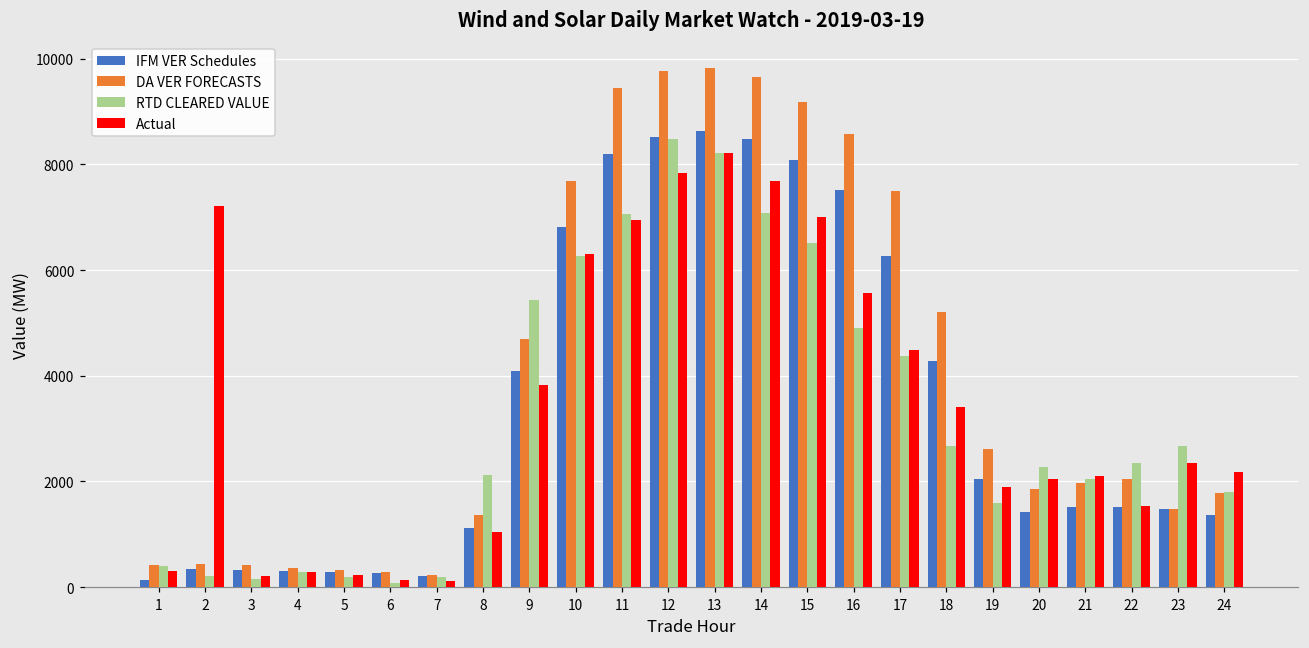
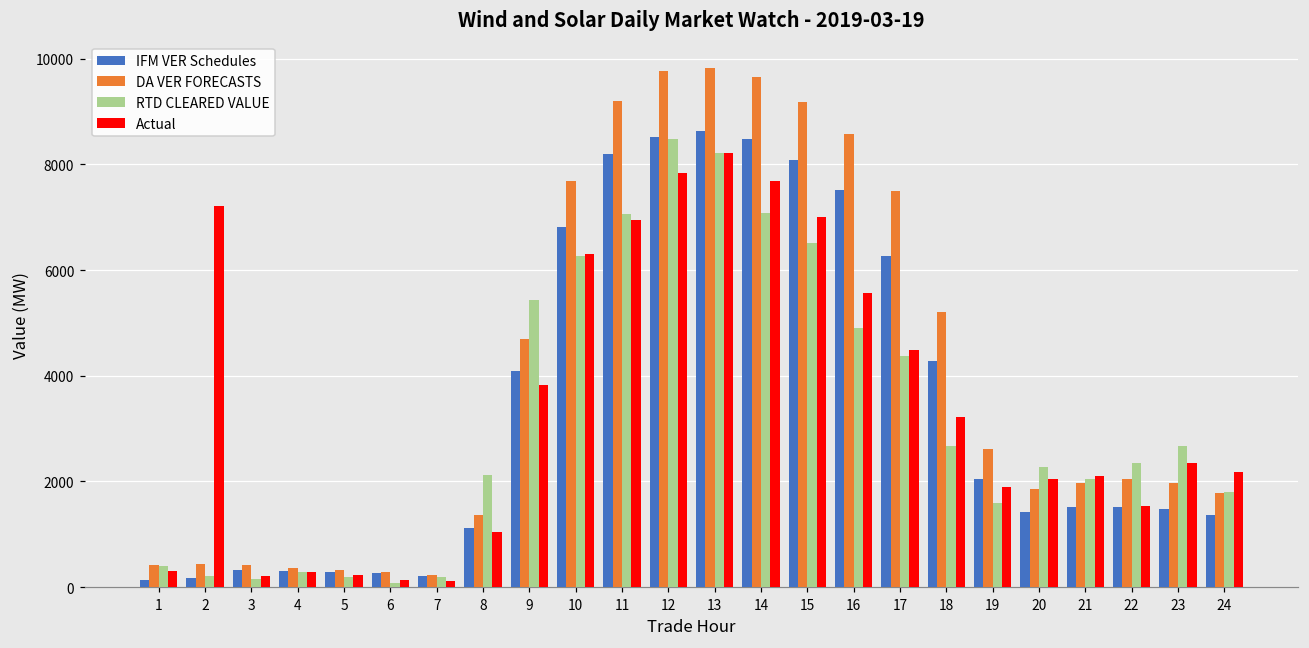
IFM VER Schedules, 2: 300 -> 200
DA VER FORECASTS, 11: 9400 -> 9200
Actual, 18: 3400 -> 3200
DA VER FORECASTS, 23: 1500 -> 2000
